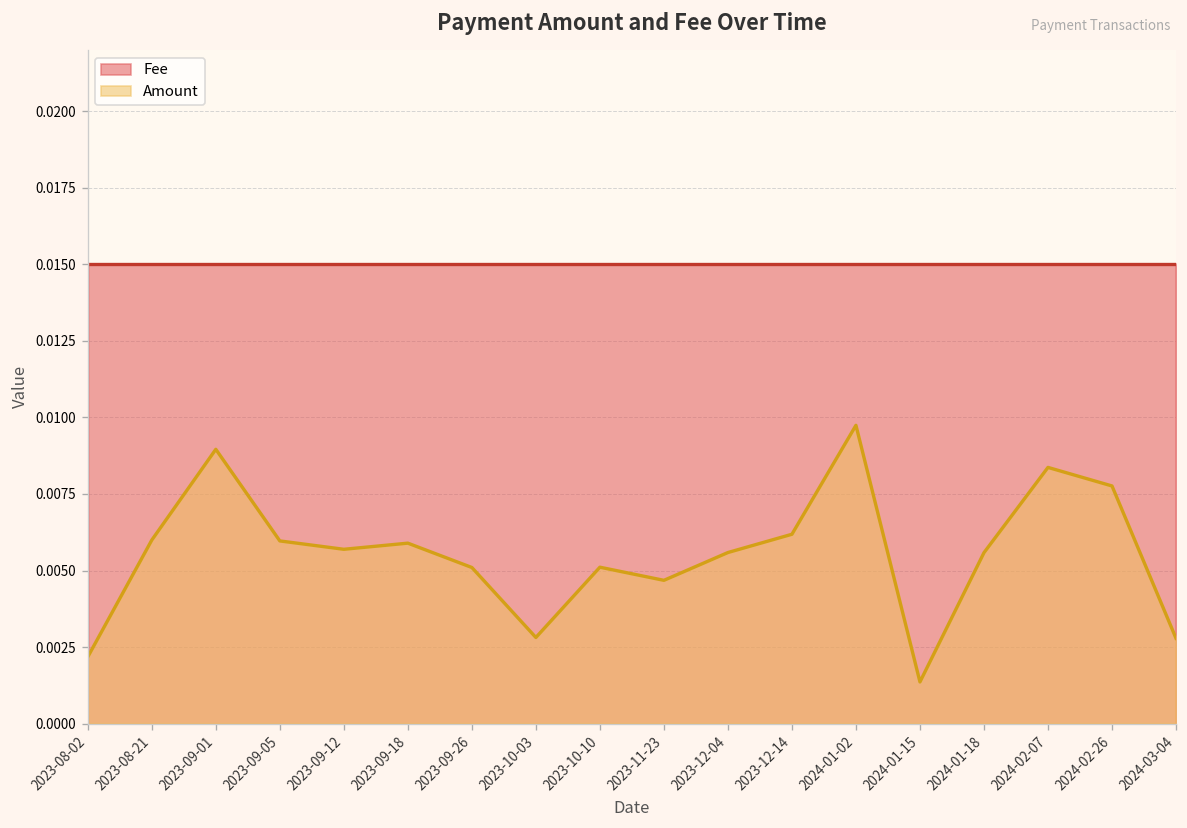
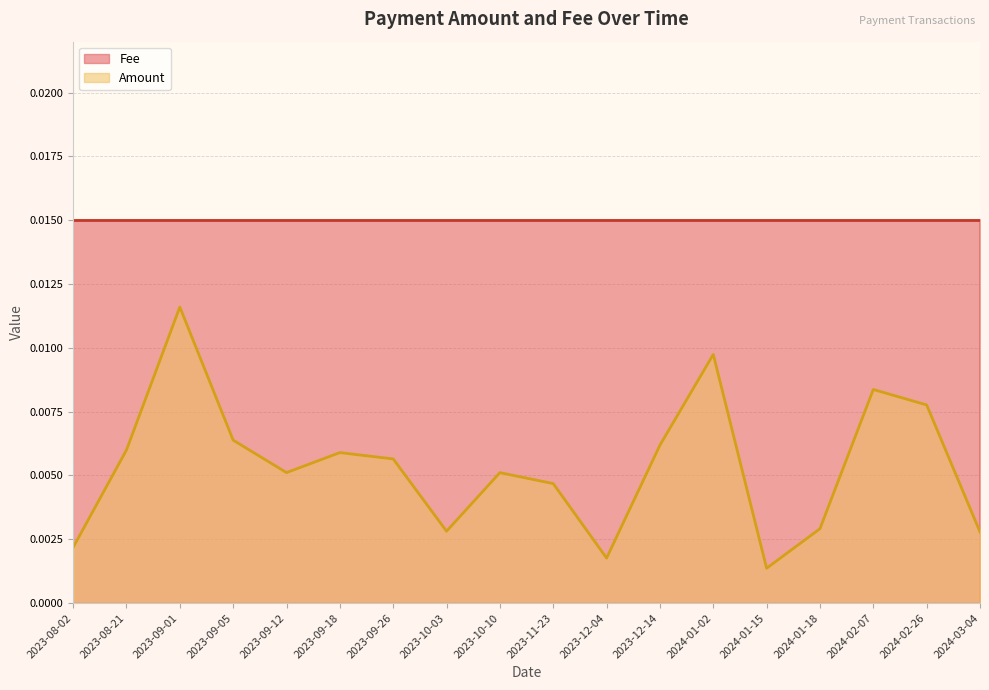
Amount, 2023-09-01: 0.0090 -> 0.0116
Amount, 2023-09-05: 0.0060 -> 0.0064
Amount, 2023-09-12: 0.0057 -> 0.0051
Amount, 2023-09-26: 0.0051 -> 0.0056
Amount, 2023-12-04: 0.0056 -> 0.0018
Amount, 2024-01-18: 0.0056 -> 0.0029
